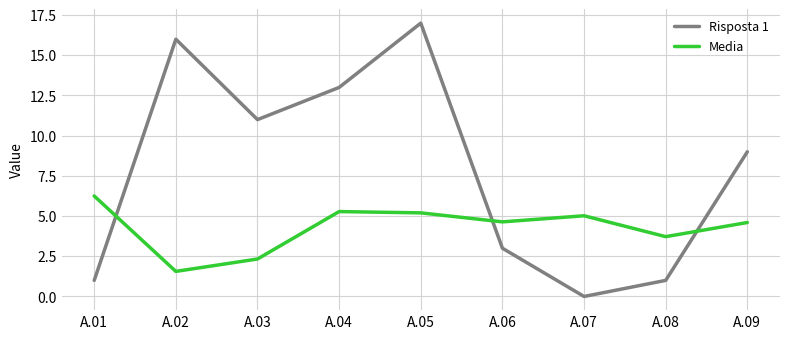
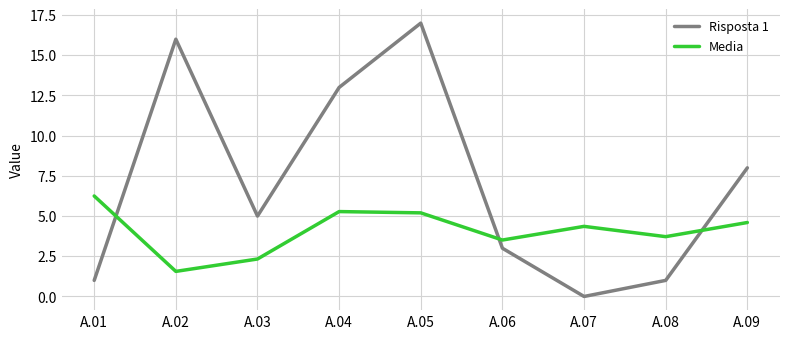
Risposta 1, A.03: 11 -> 5
Media, A.06: 4.6 -> 3.5
Media, A.07: 5.0 -> 4.4
Risposta 1, A.09: 9 -> 8
